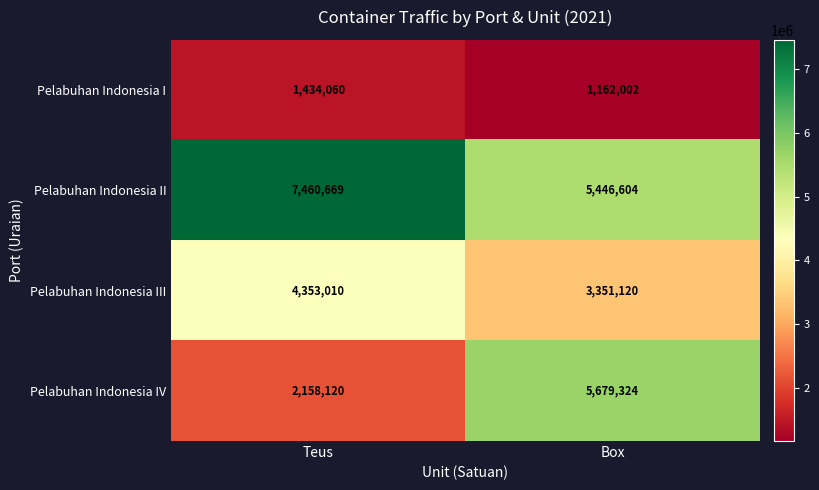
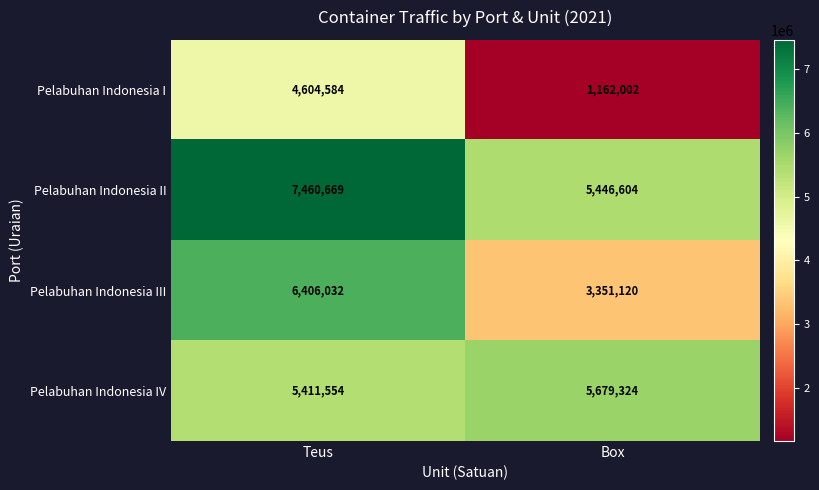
Pelabuhan Indonesia I, Teus: 1,434,060 -> 4,604,584
Pelabuhan Indonesia III, Teus: 4,353,010 -> 6,406,032
Pelabuhan Indonesia IV, Teus: 2,158,120 -> 5,411,554
